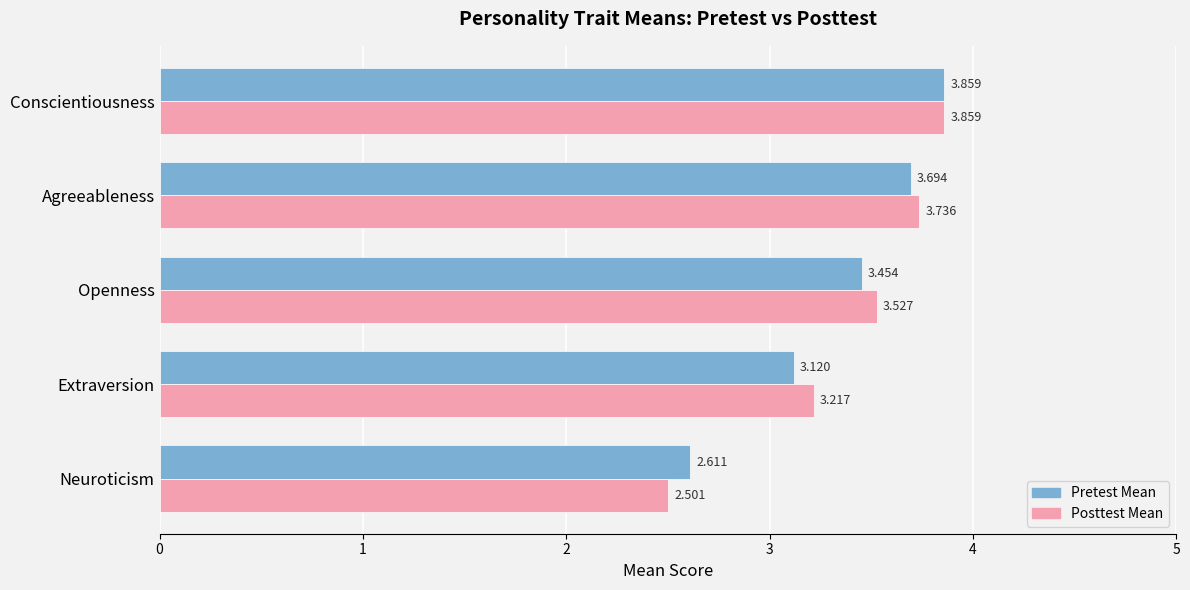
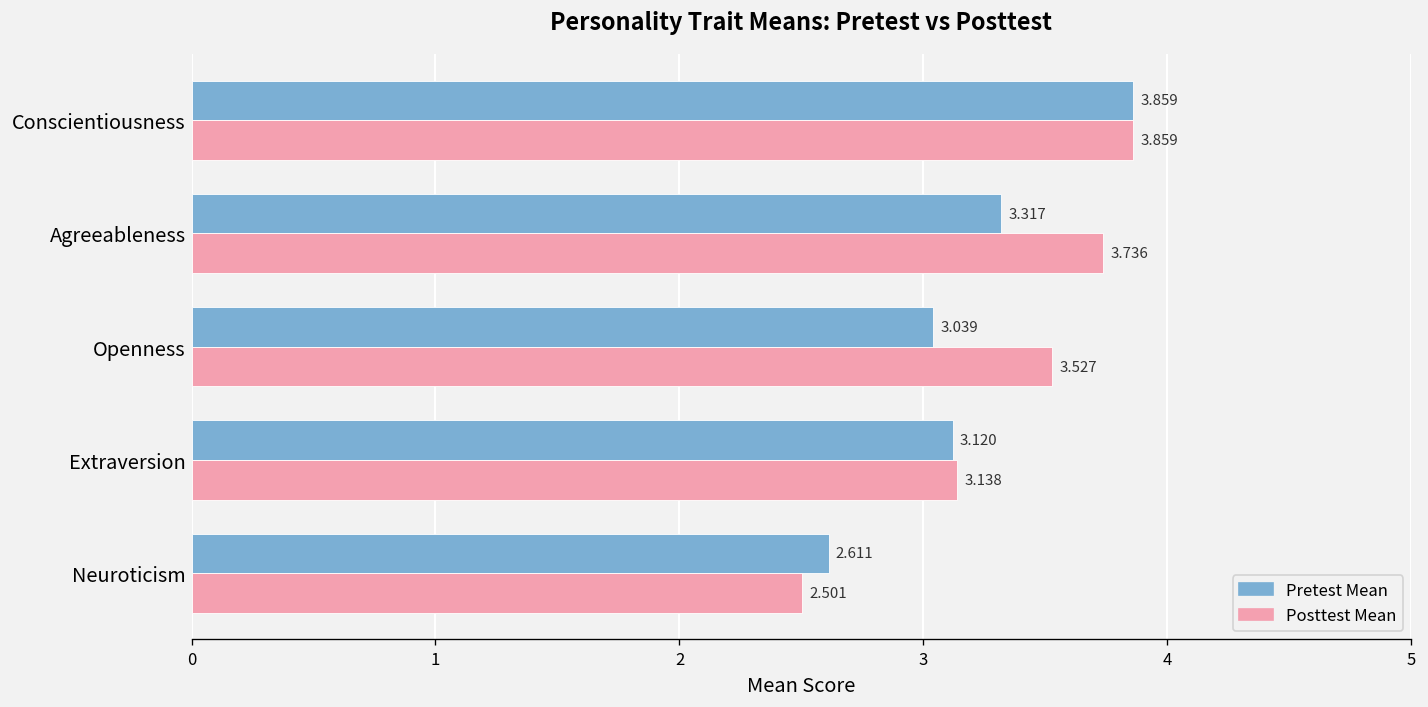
Pretest Mean, Agreeableness: 3.694 -> 3.317
Pretest Mean, Openness: 3.454 -> 3.039
Posttest Mean, Extraversion: 3.217 -> 3.138
